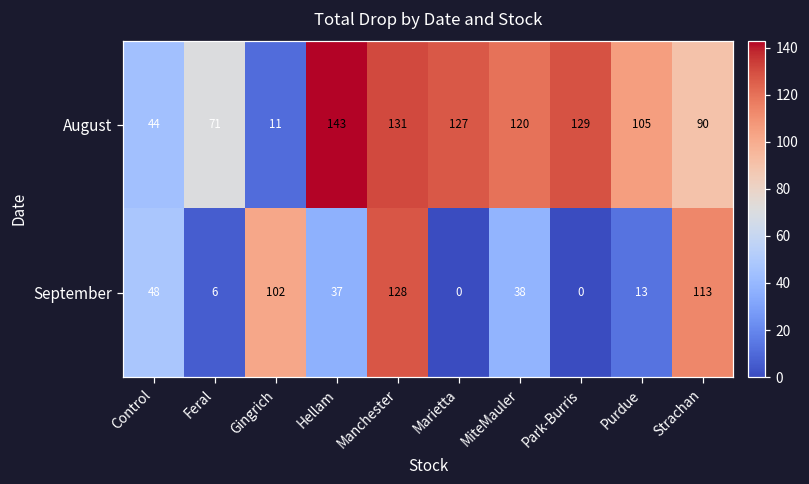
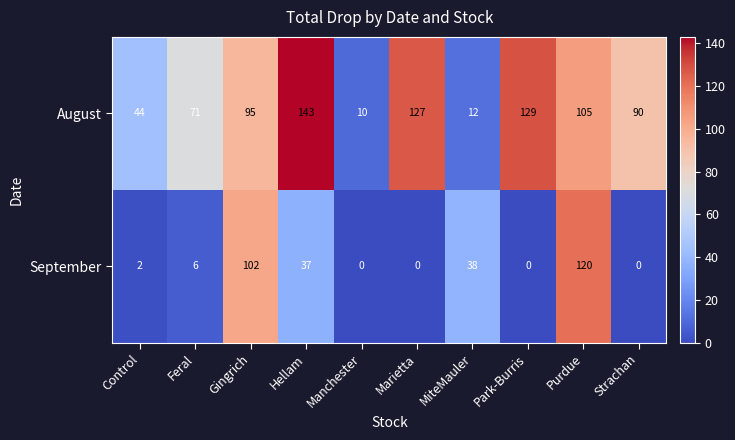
August, Gingrich: 11 -> 95
August, Manchester: 131 -> 10
August, MiteMauler: 120 -> 12
September, Control: 48 -> 2
September, Manchester: 128 -> 0
September, Purdue: 13 -> 120
September, Strachan: 113 -> 0
